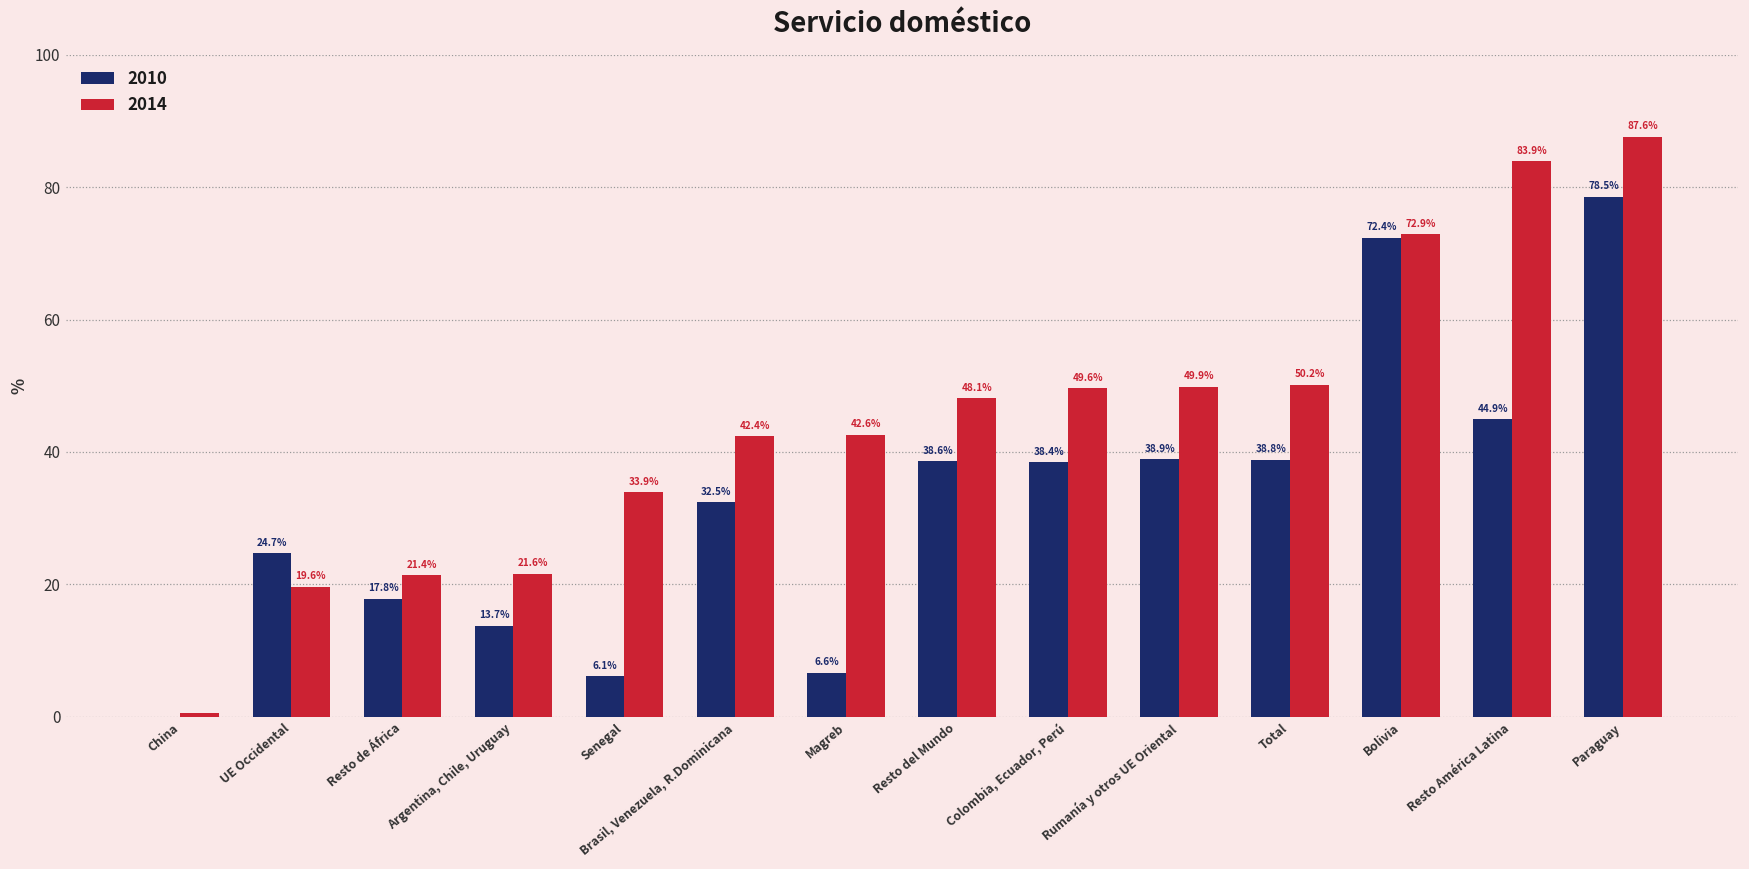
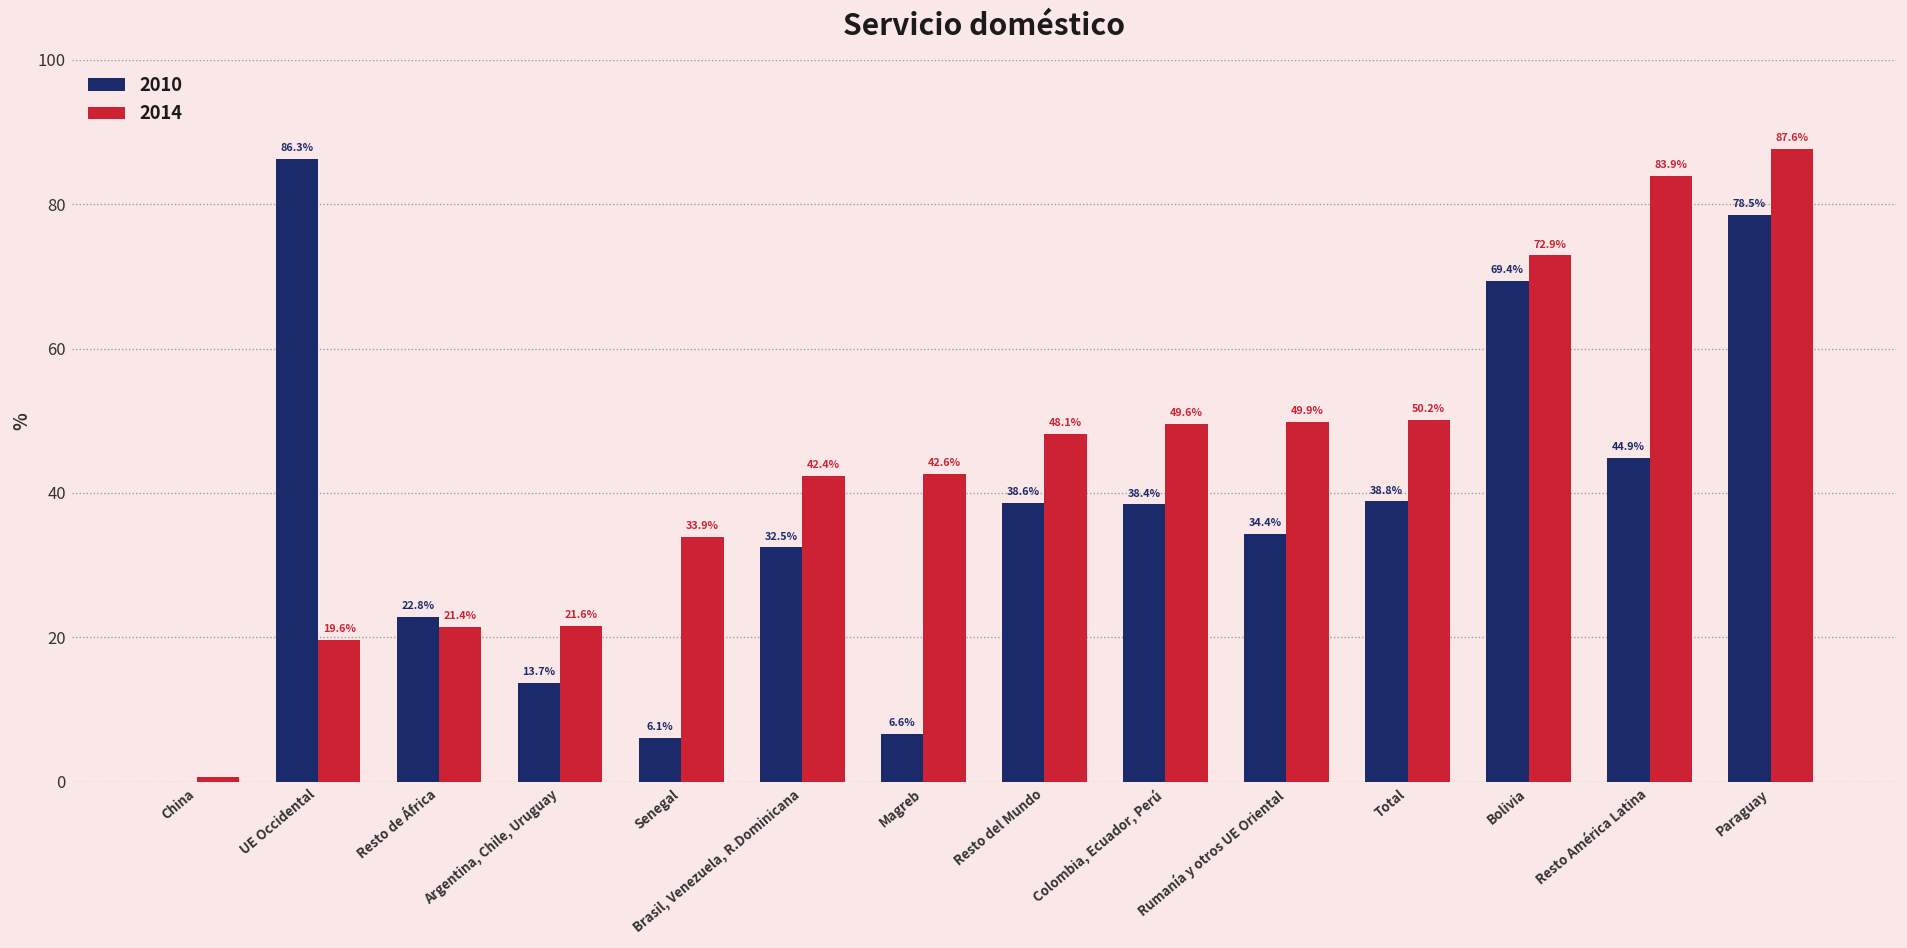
2010, UE Occidental: 24.7% -> 86.3%
2010, Resto de África: 17.8% -> 22.8%
2010, Rumanía y otros UE Oriental: 38.9% -> 34.4%
2010, Bolivia: 72.4% -> 69.4%
